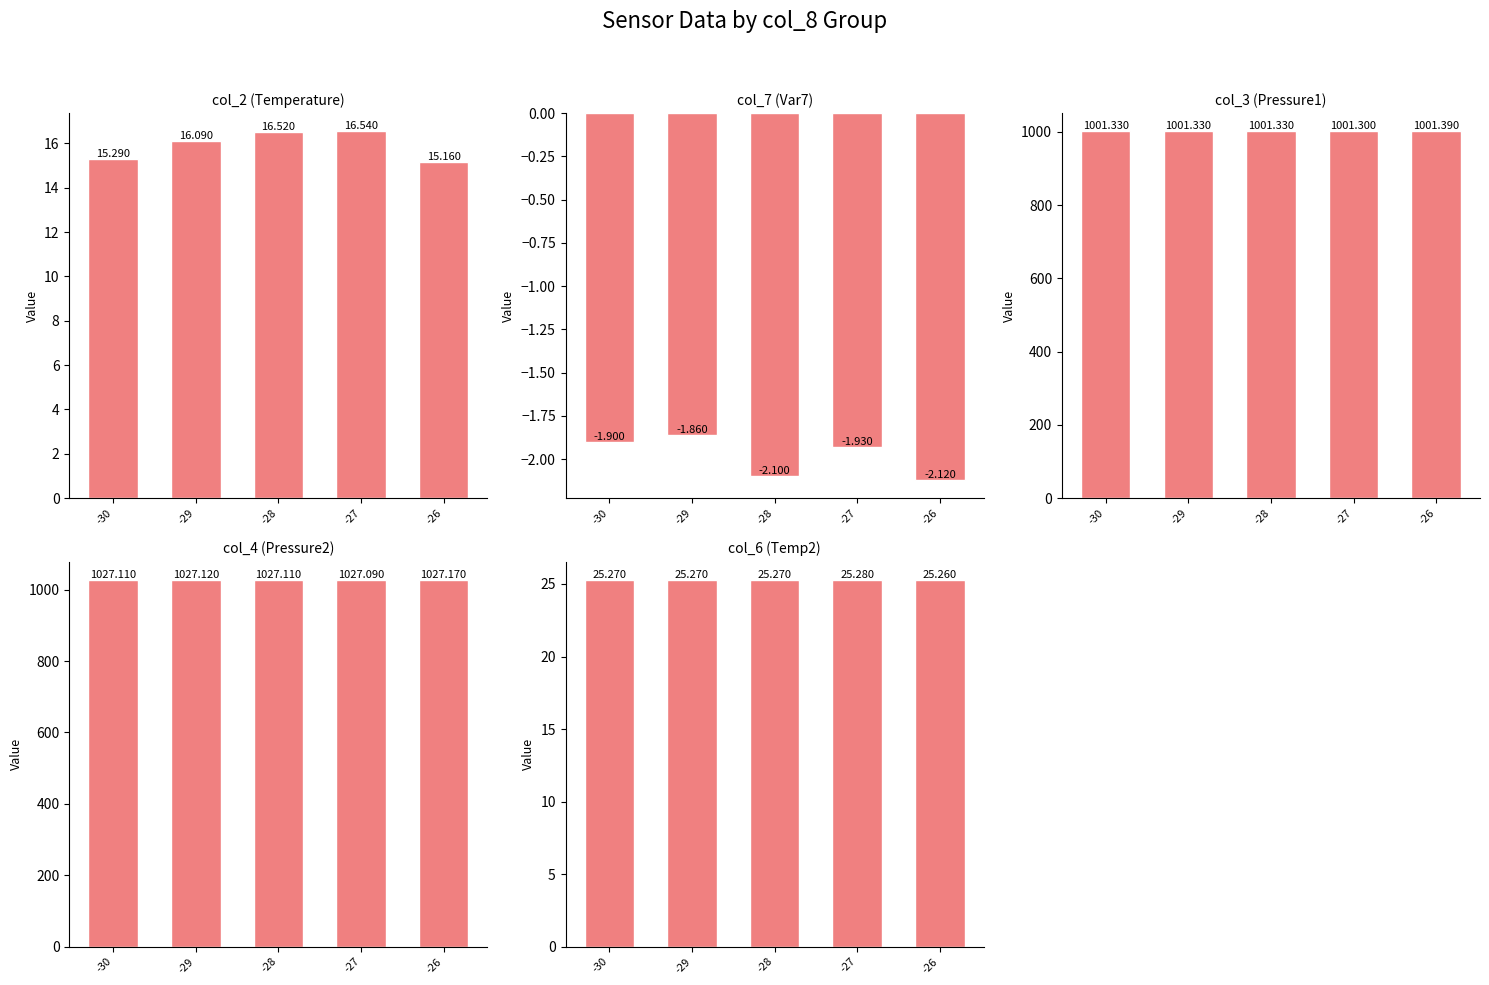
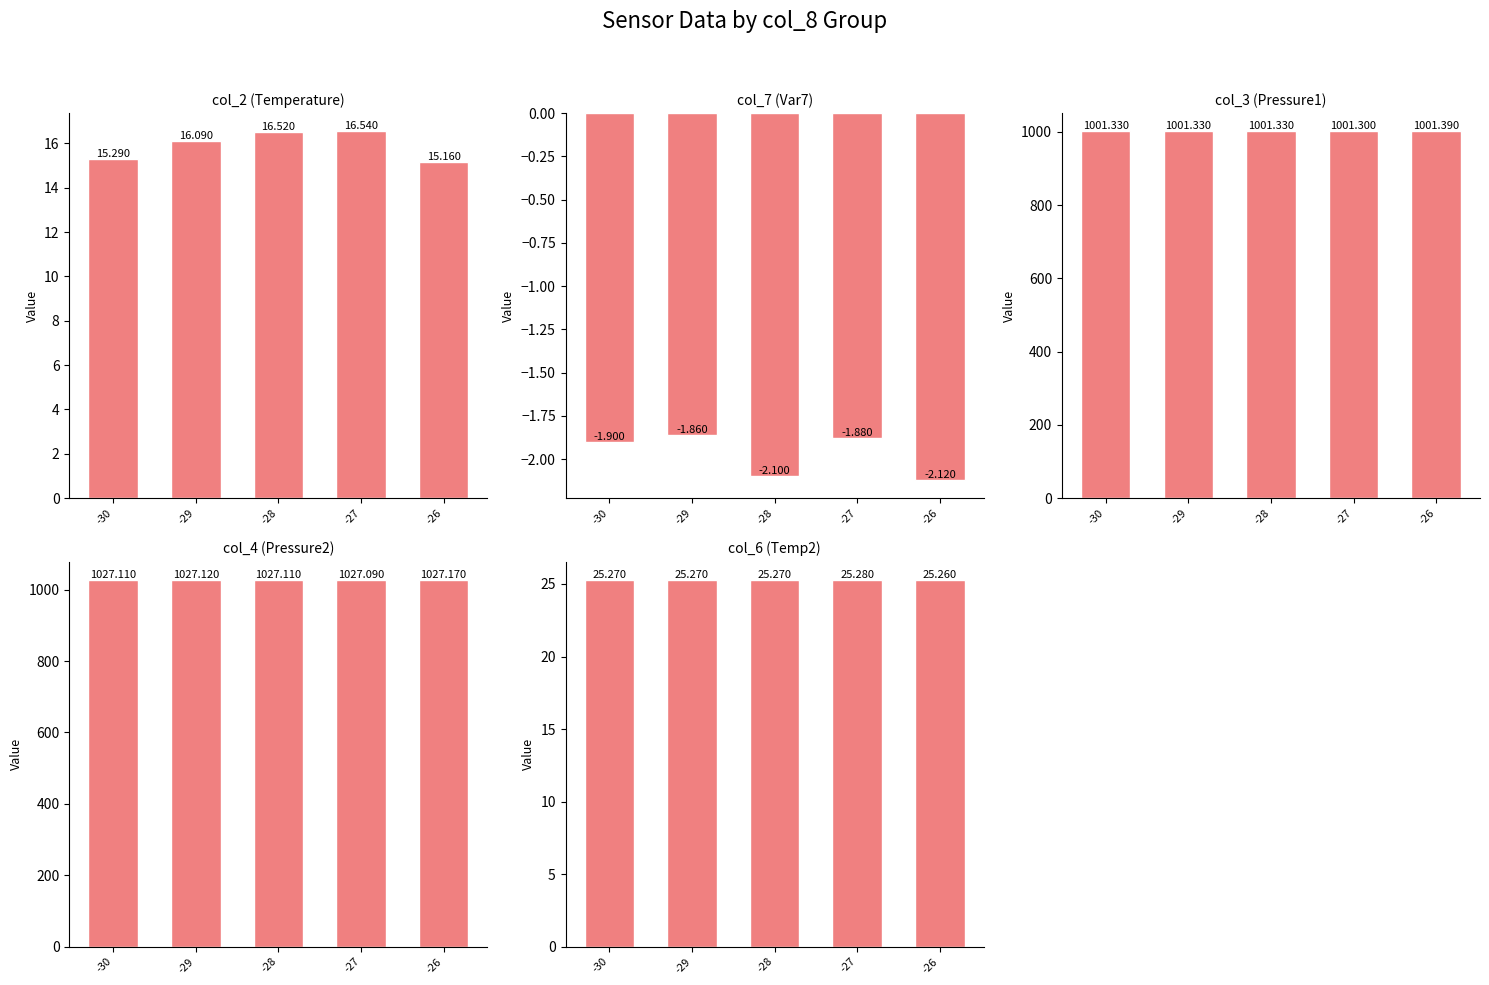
col_7 (Var7), -27: -1.930 -> -1.880
